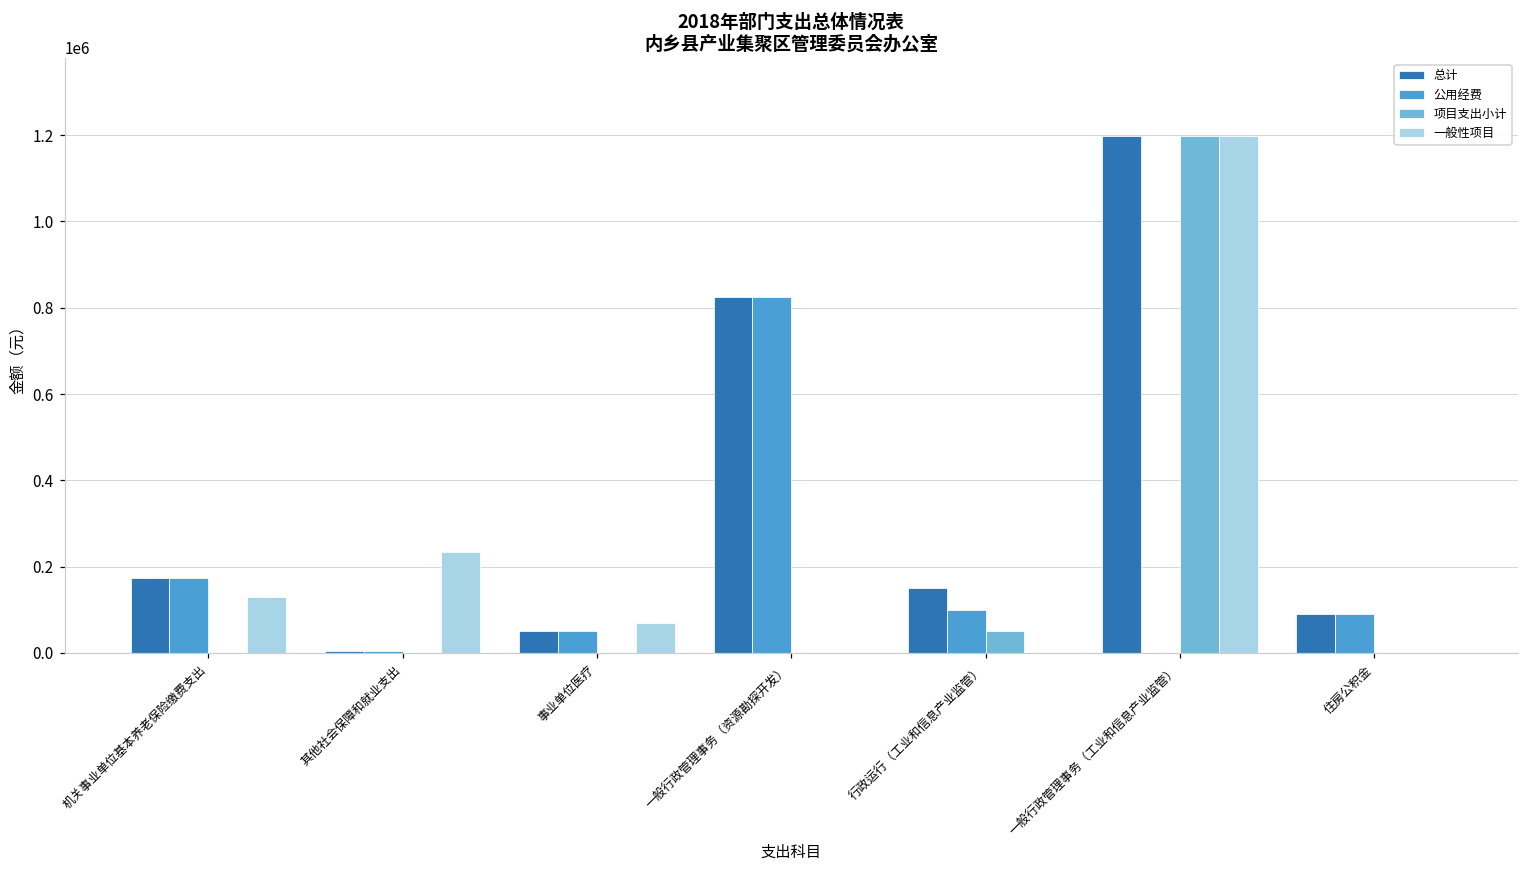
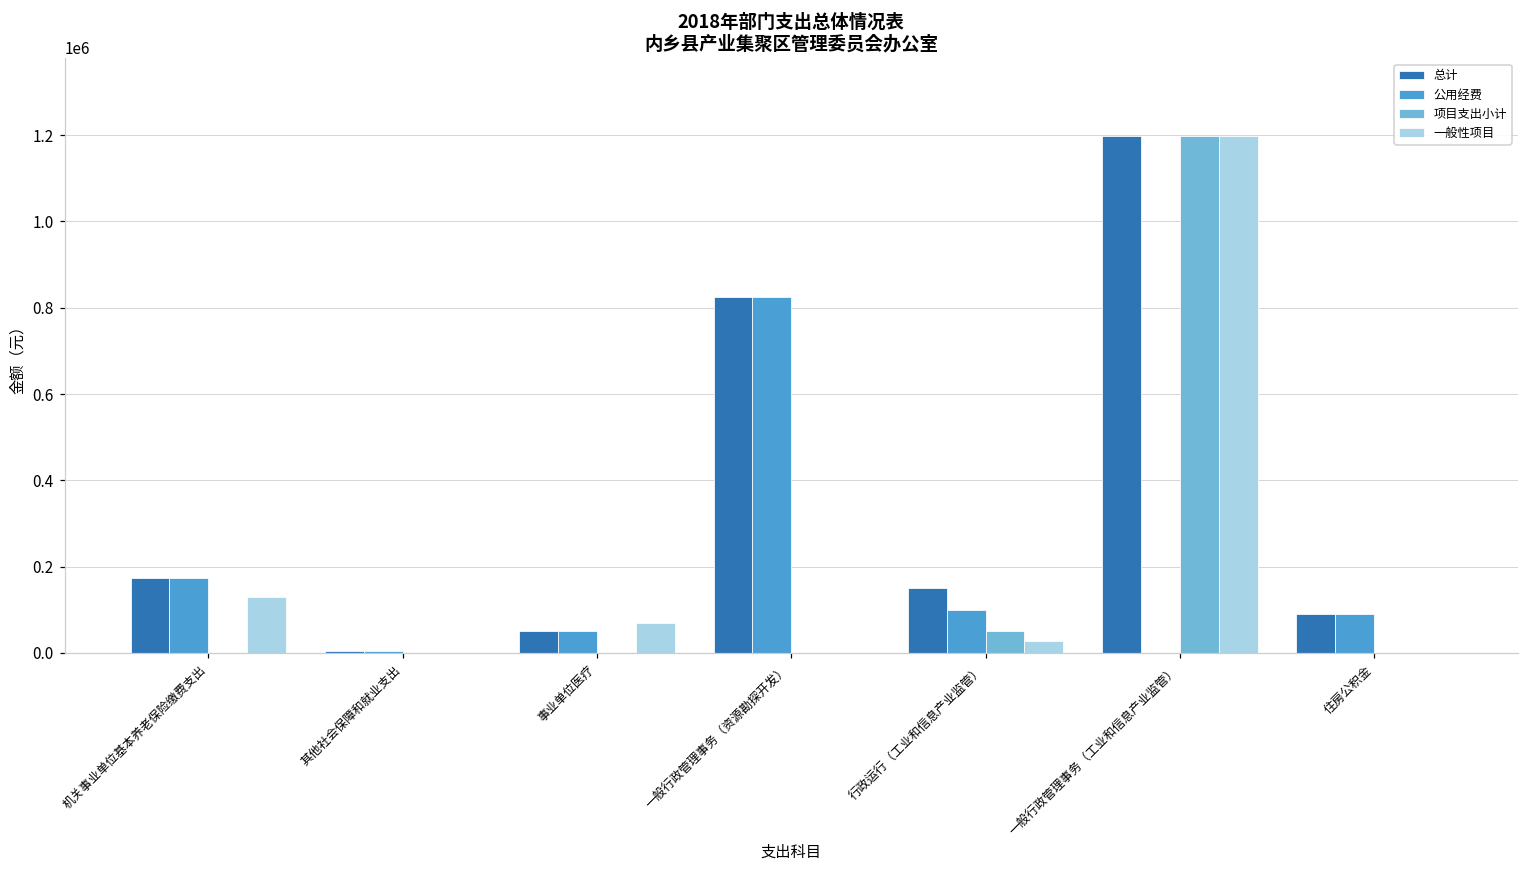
一般性项目, 其他社会保障和就业支出: 230000 -> 0
一般性项目, 行政运行（工业和信息产业监管）: 0 -> 30000
